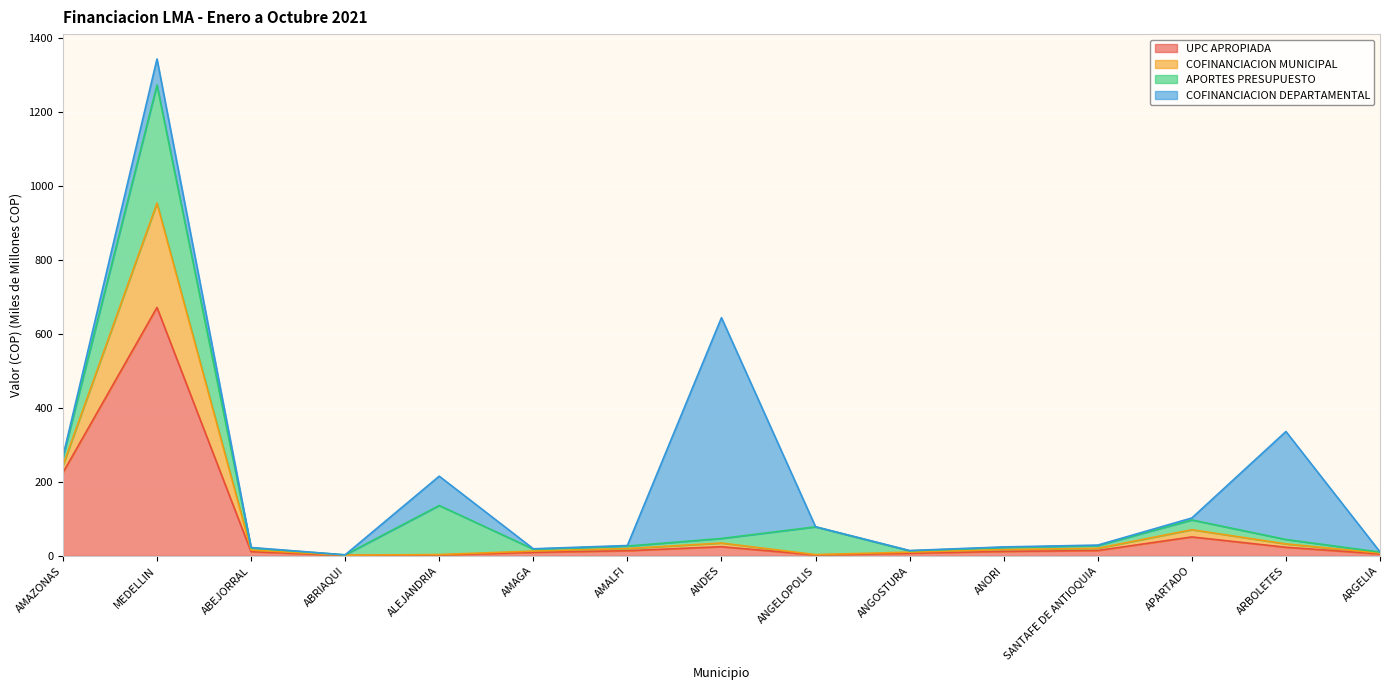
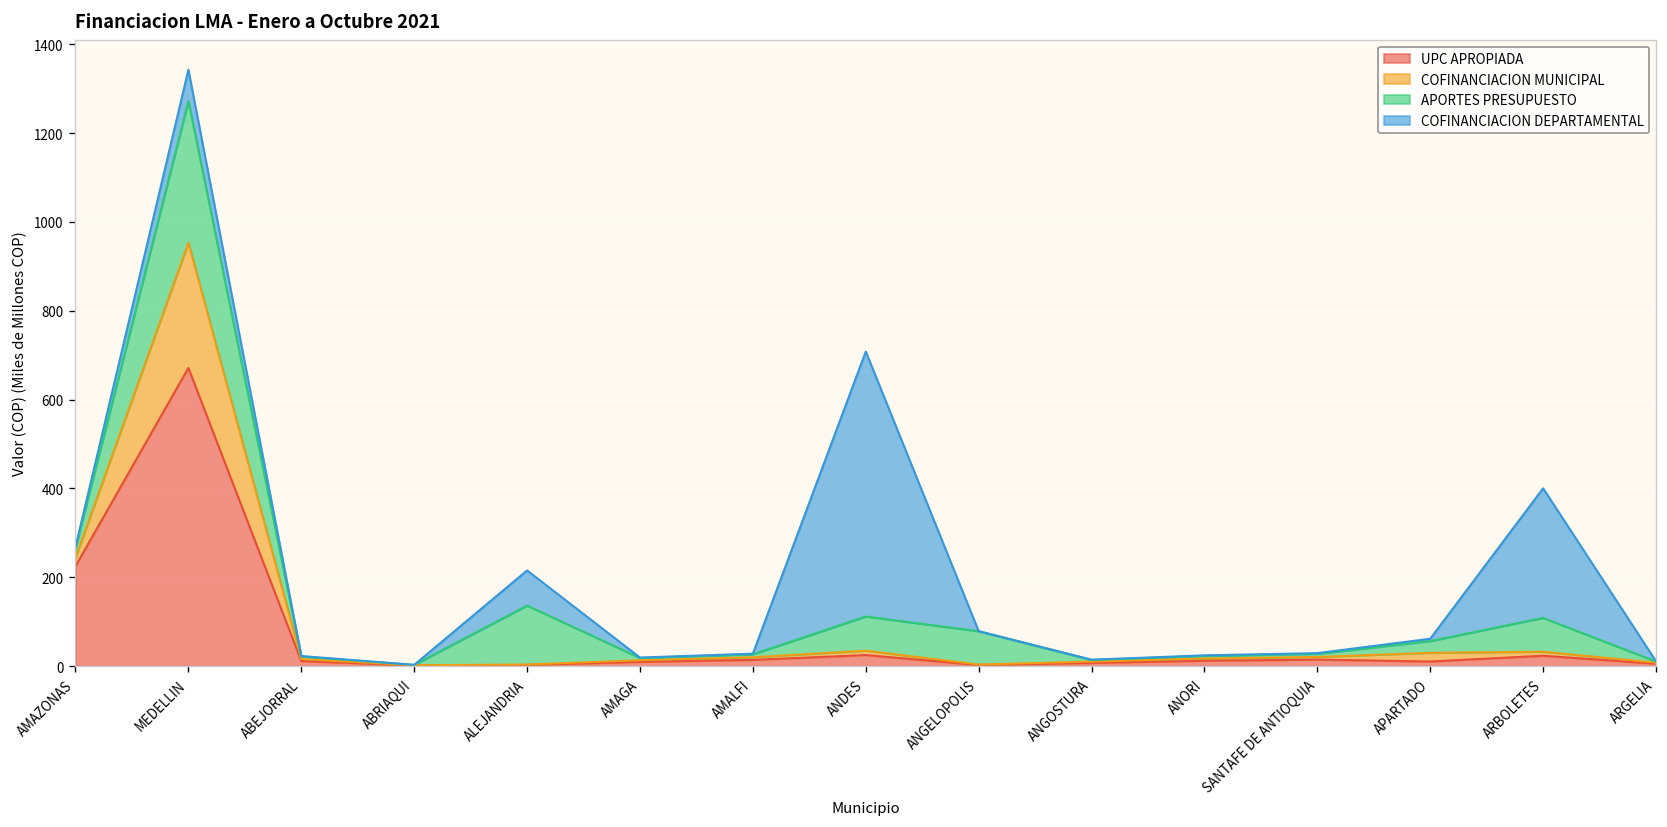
APORTES PRESUPUESTO, ANDES: 10 -> 80
UPC APROPIADA, APARTADO: 50 -> 10
APORTES PRESUPUESTO, ARBOLETES: 10 -> 80
